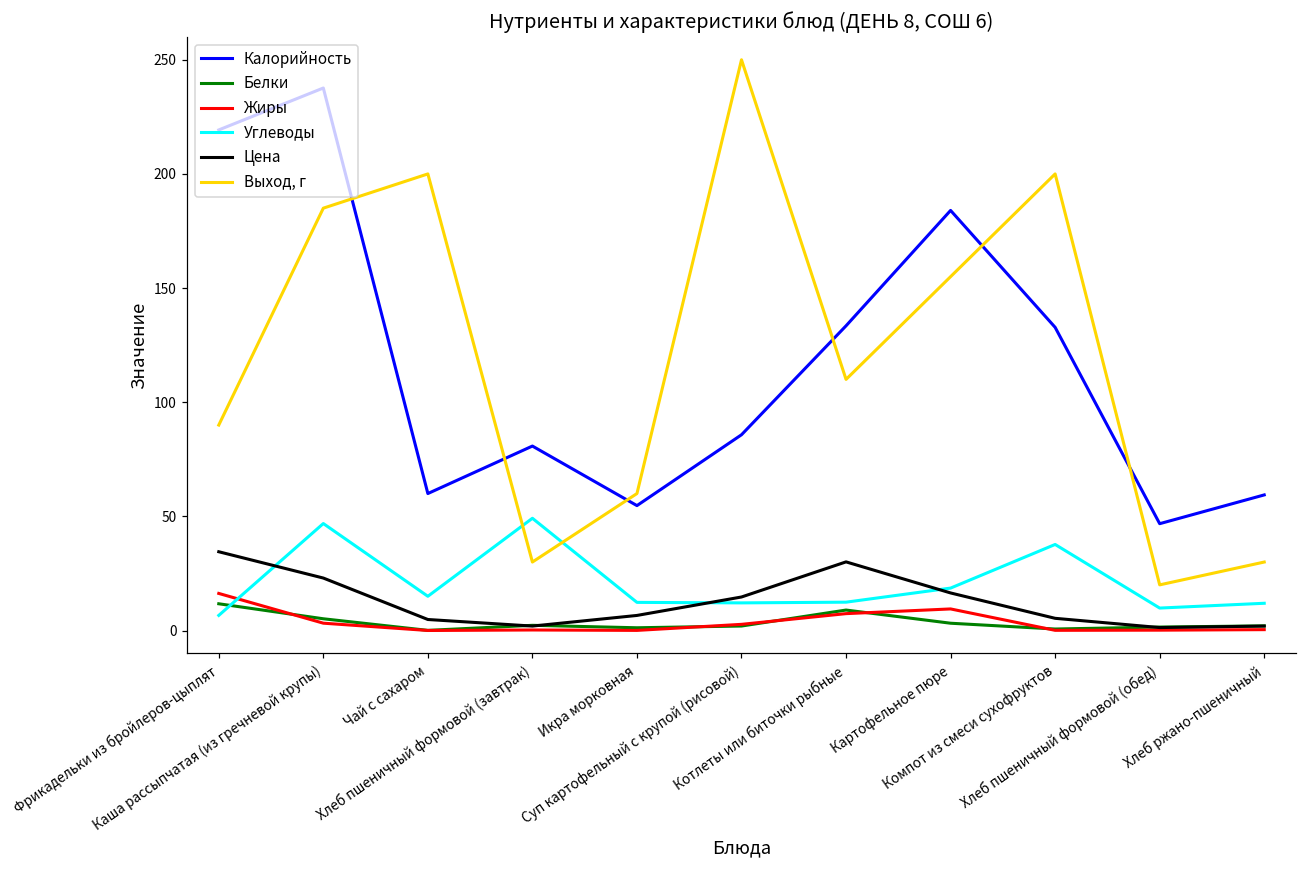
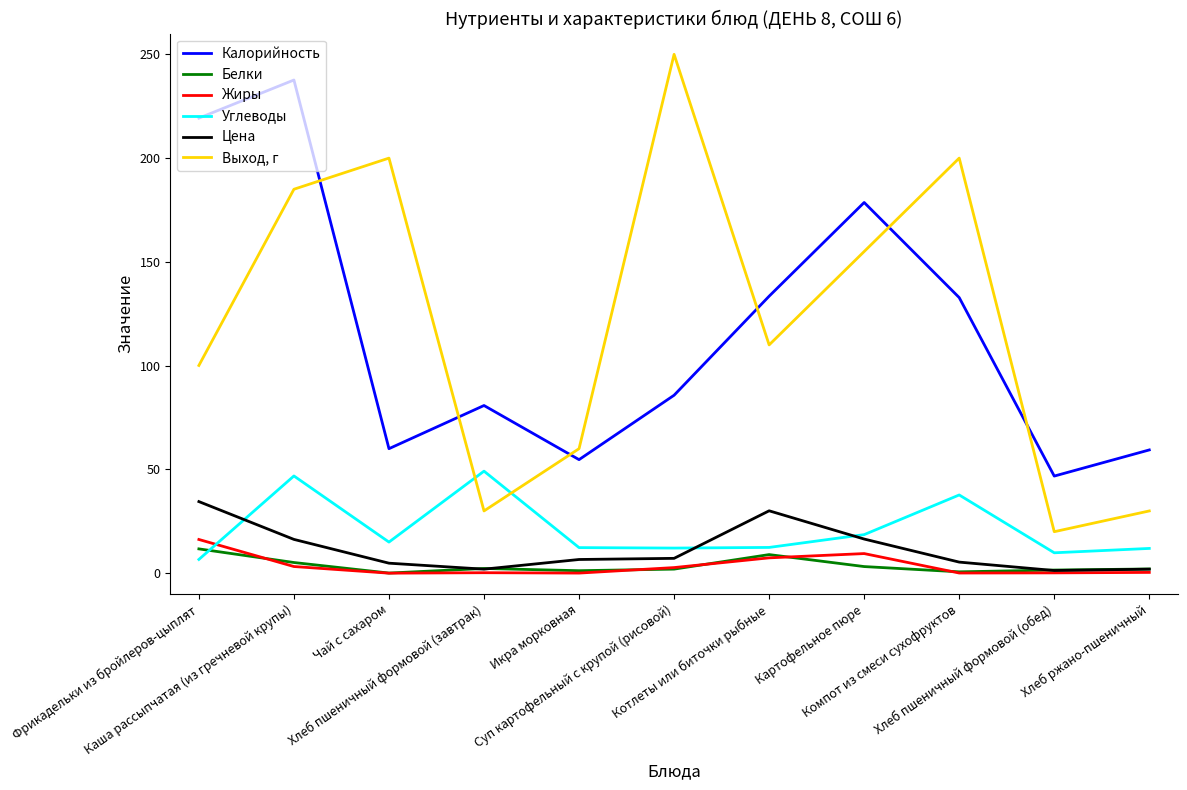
Выход, г, Фрикадельки из бройлеров-цыплят: 90 -> 100
Цена, Каша рассыпчатая (из гречневой крупы): 23 -> 16
Цена, Суп картофельный с крупой (рисовой): 15 -> 7
Калорийность, Картофельное пюре: 184 -> 179
